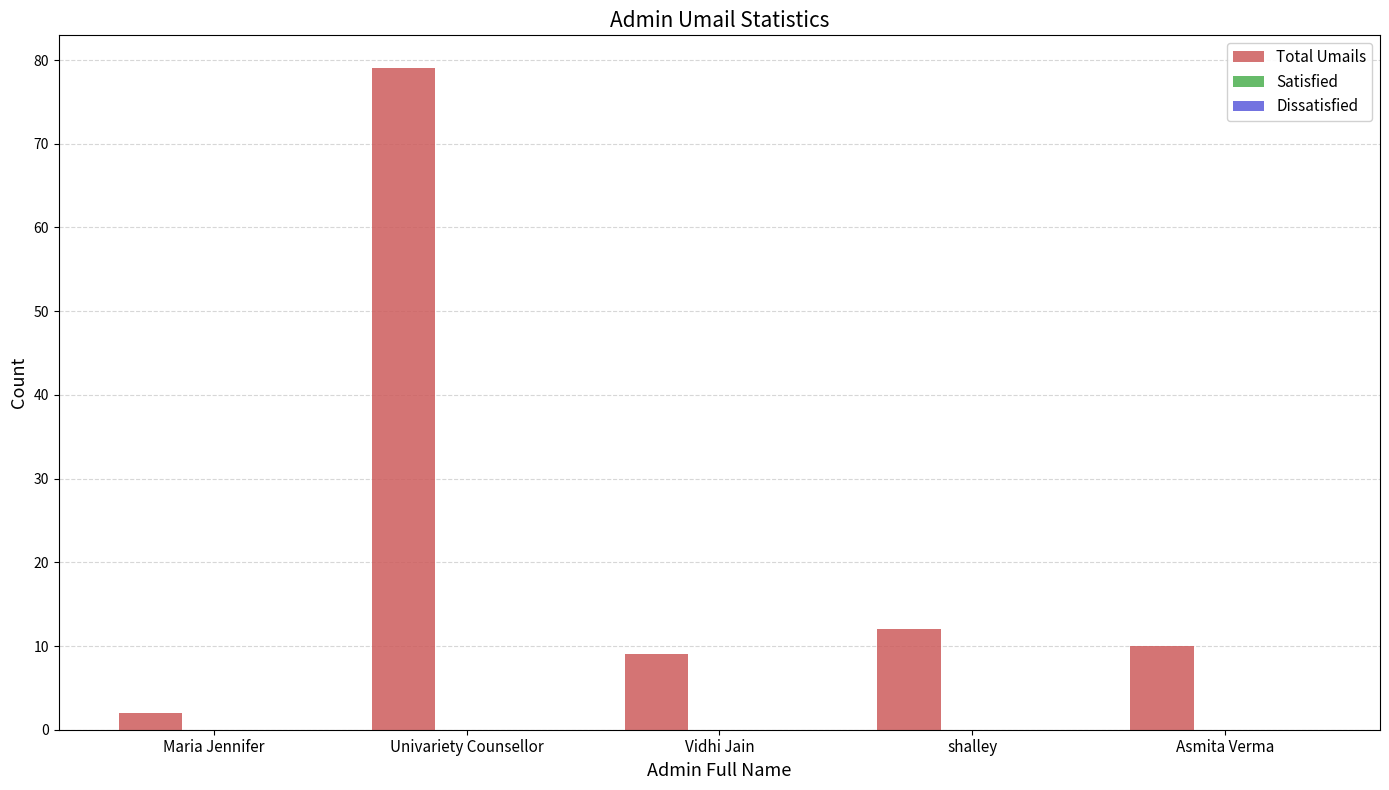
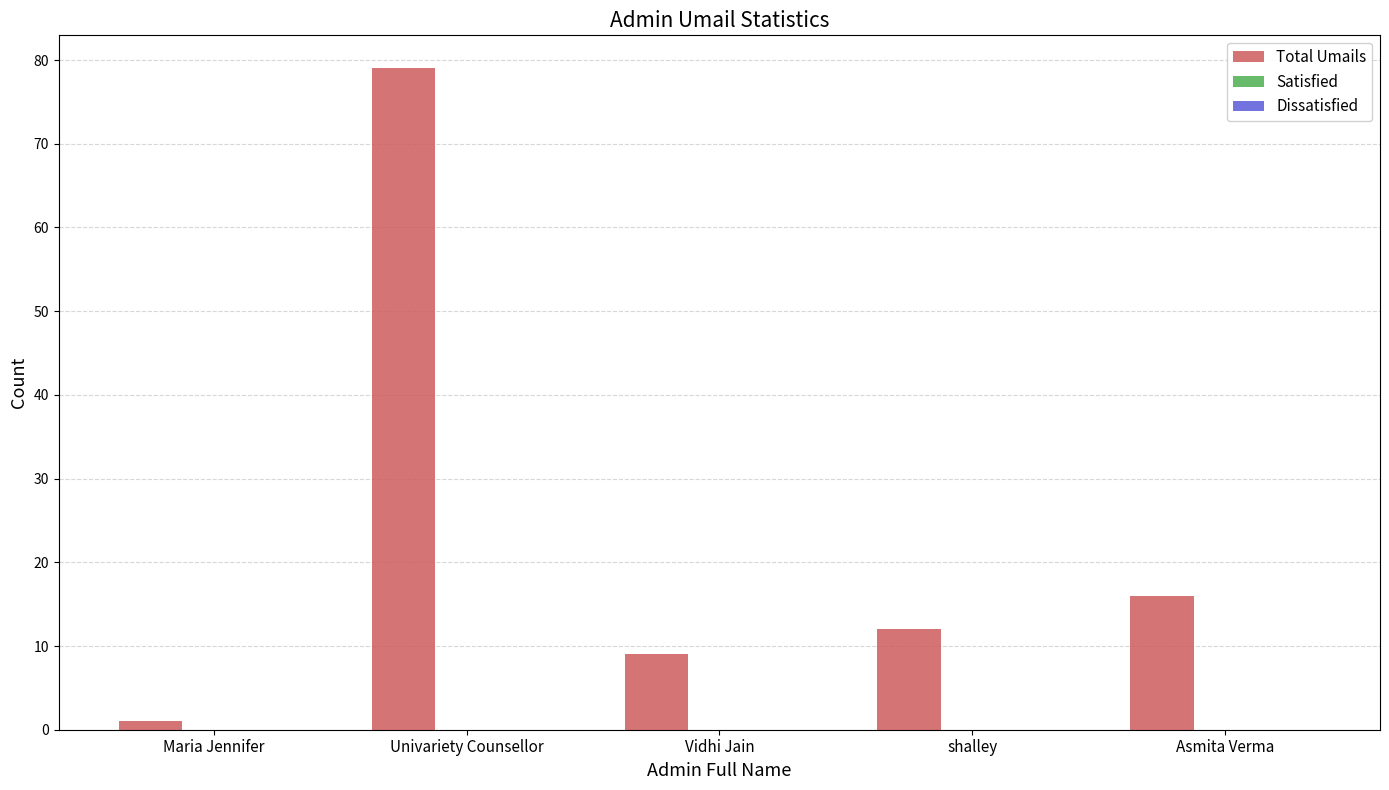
Total Umails, Maria Jennifer: 2 -> 1
Total Umails, Asmita Verma: 10 -> 16
